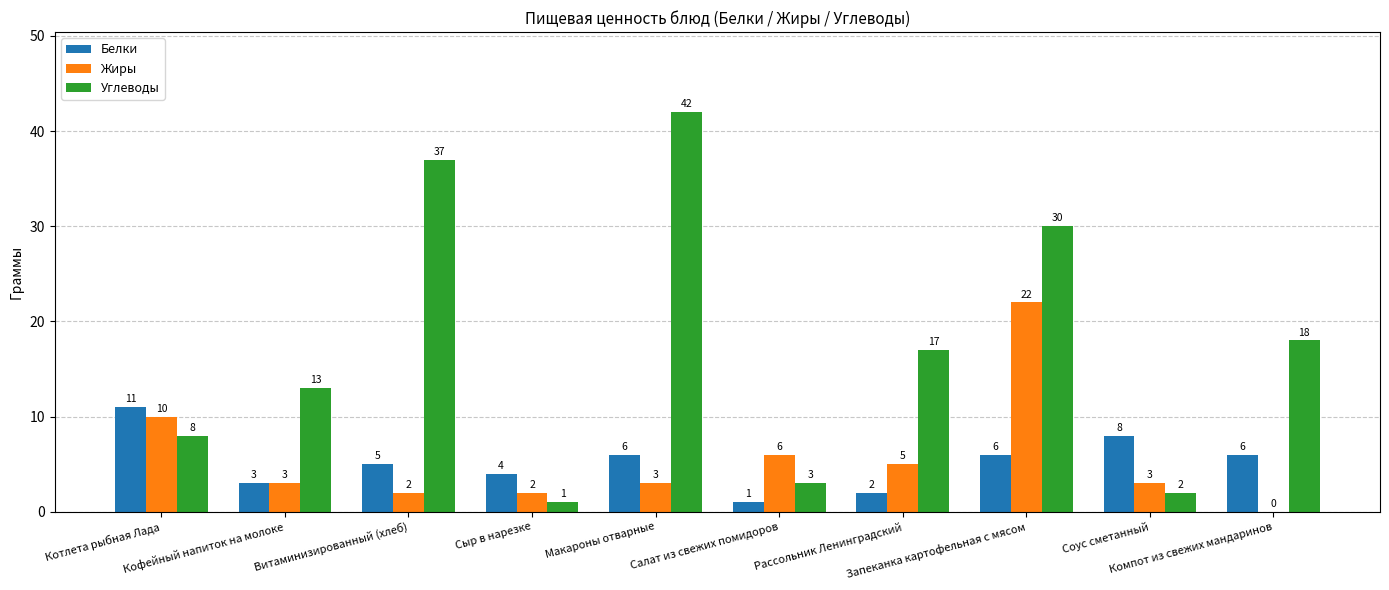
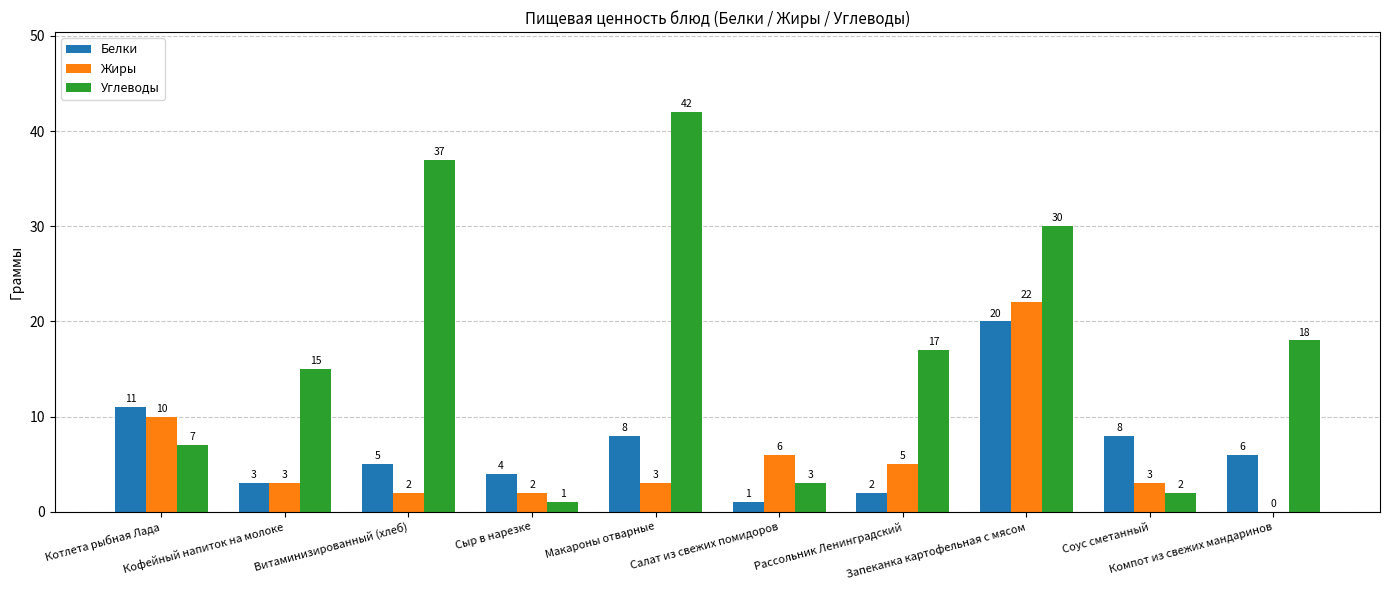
Углеводы, Котлета рыбная Лада: 8 -> 7
Углеводы, Кофейный напиток на молоке: 13 -> 15
Белки, Макароны отварные: 6 -> 8
Белки, Запеканка картофельная с мясом: 6 -> 20
